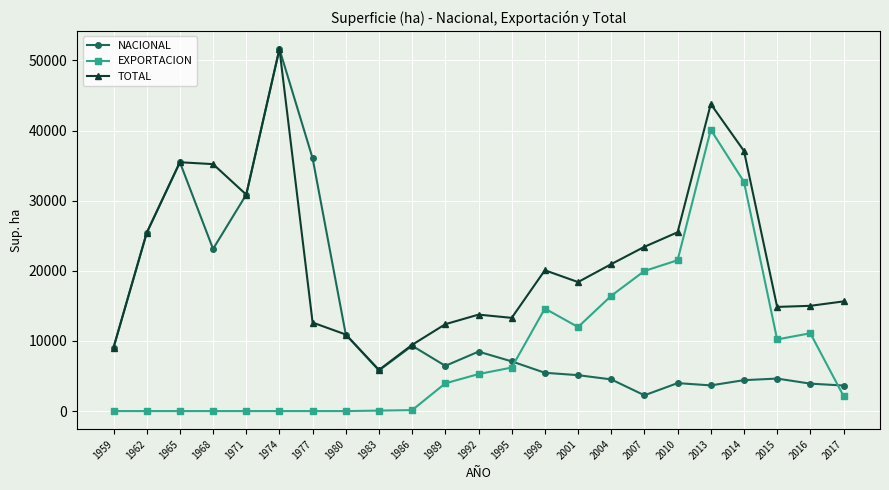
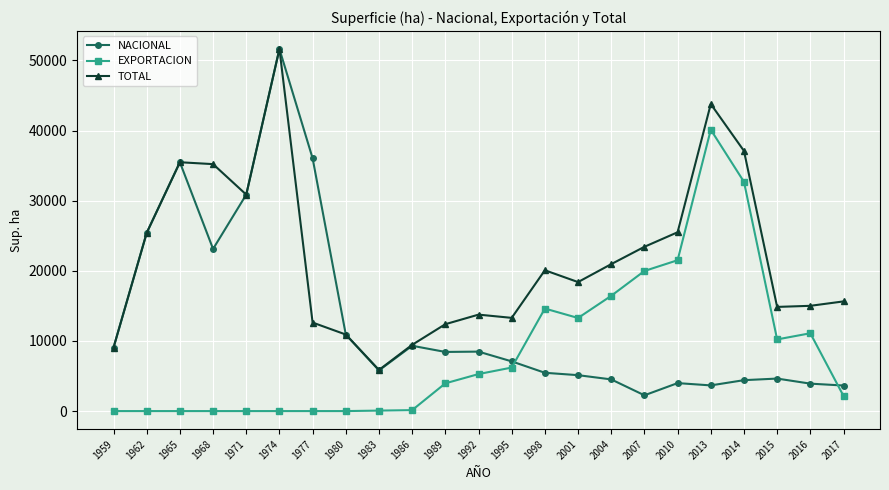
NACIONAL, 1989: 6000 -> 8000
EXPORTACION, 2001: 12000 -> 13000
